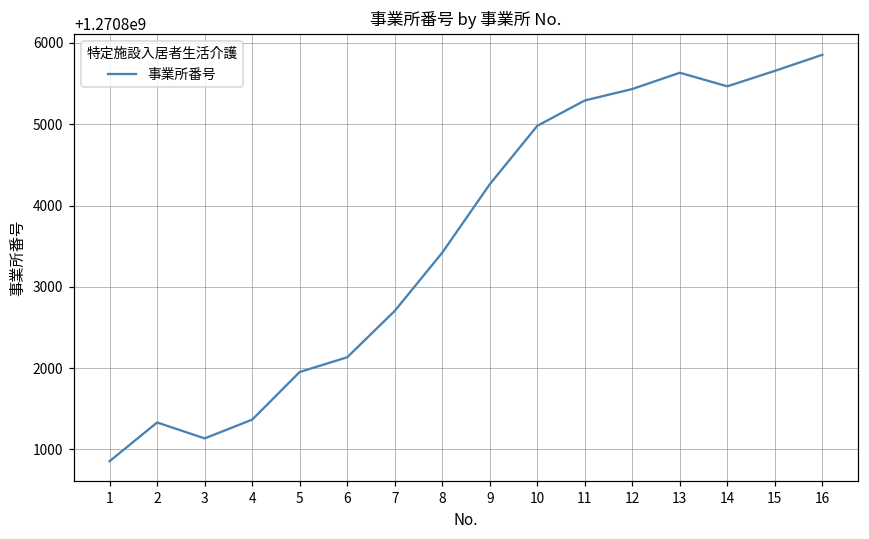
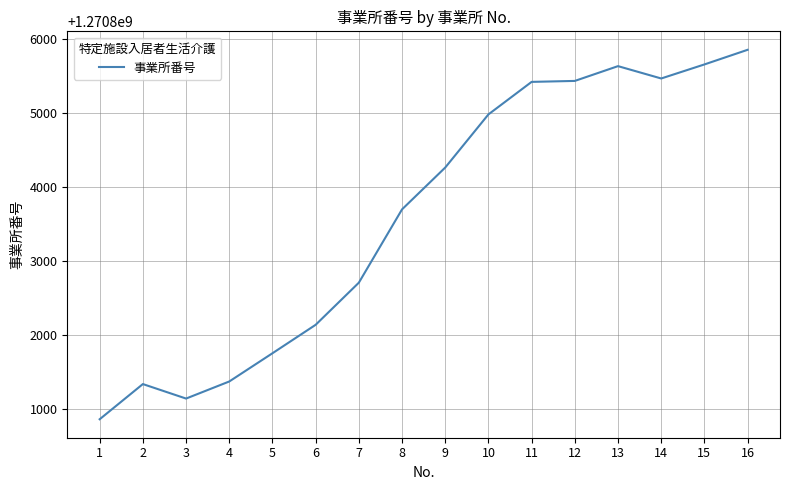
5: 1270802000 -> 1270801700
8: 1270803400 -> 1270803700
11: 1270805300 -> 1270805400
